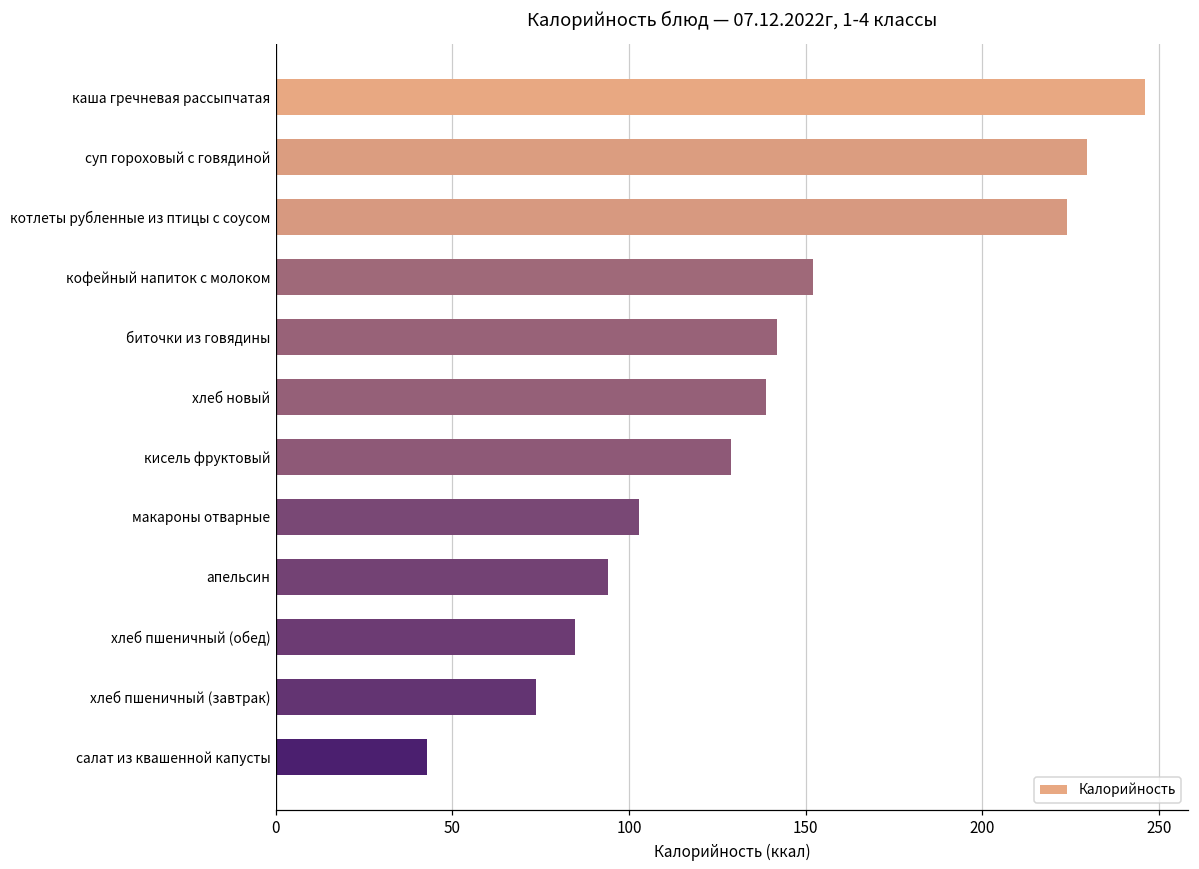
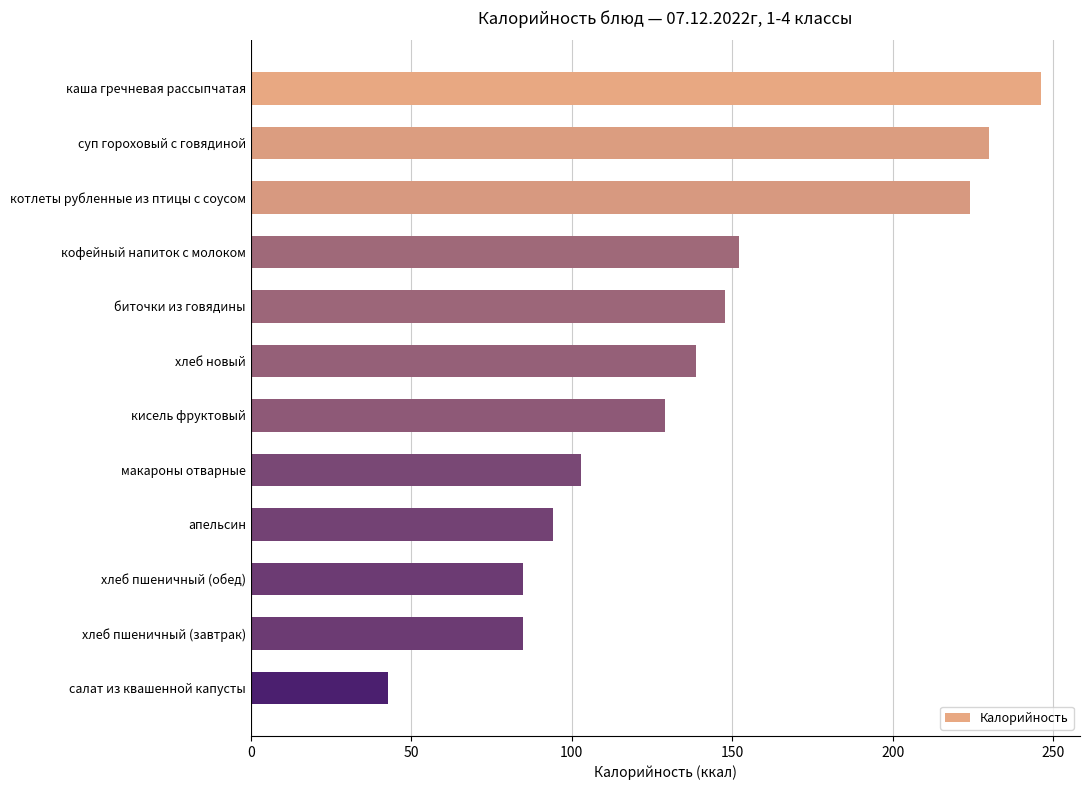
биточки из говядины: 142 -> 148
хлеб пшеничный (завтрак): 74 -> 85
